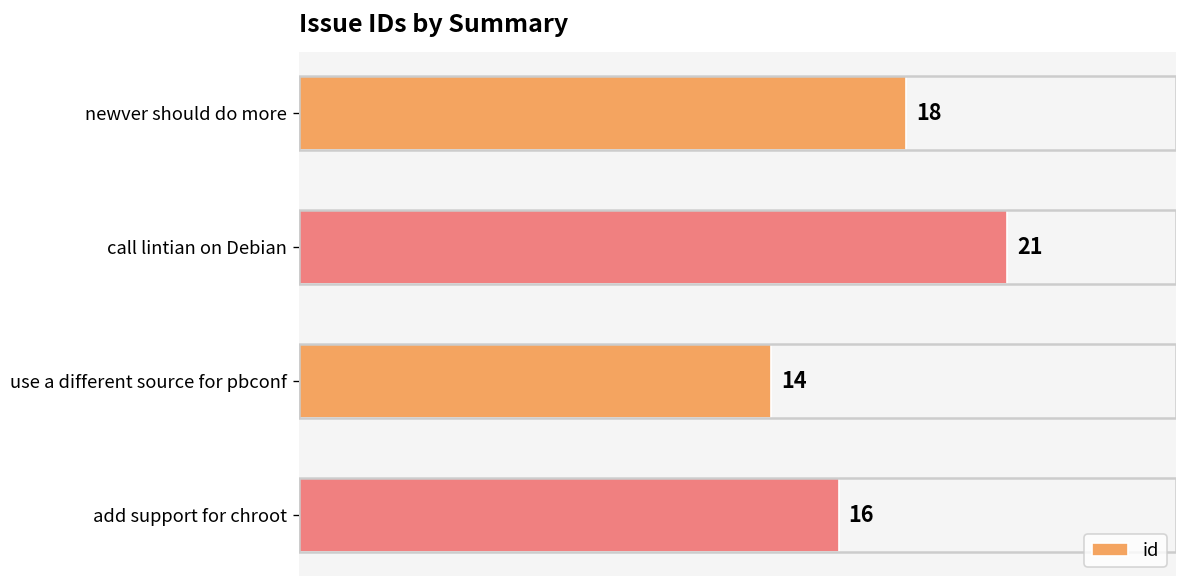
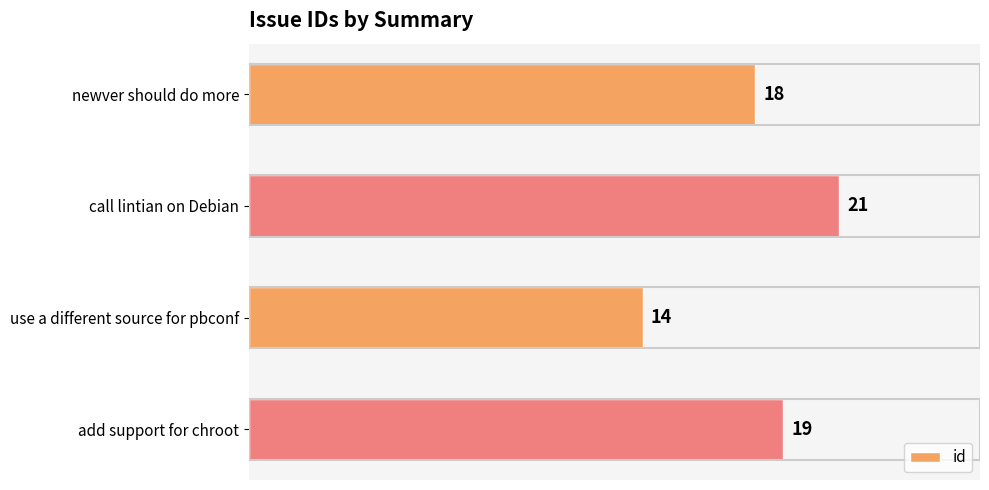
add support for chroot: 16 -> 19
